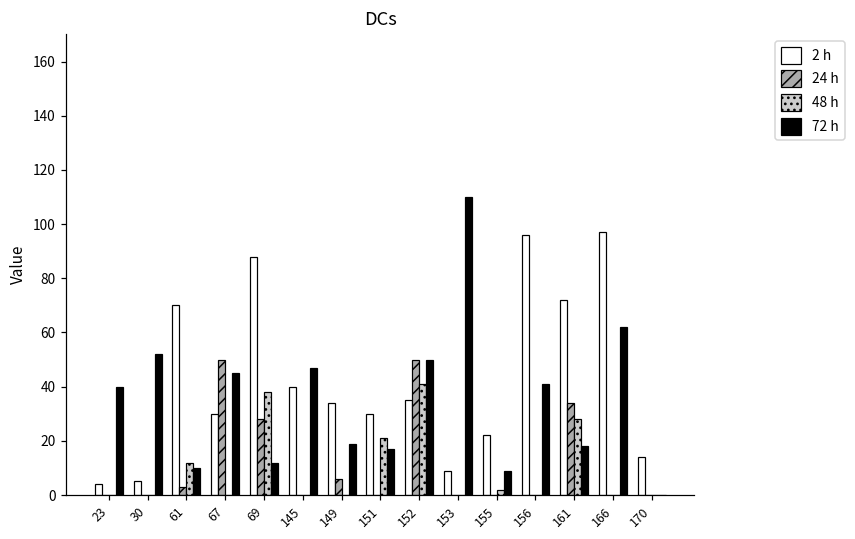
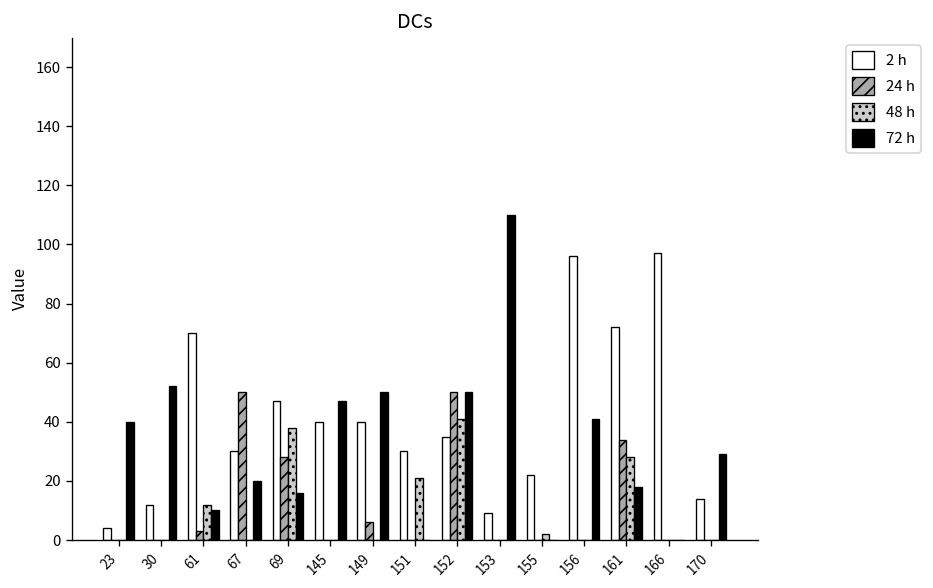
2 h, 30: 5 -> 12
72 h, 67: 45 -> 20
2 h, 69: 88 -> 47
72 h, 69: 12 -> 16
2 h, 149: 34 -> 40
72 h, 149: 19 -> 50
72 h, 151: 17 -> 0
72 h, 155: 9 -> 0
72 h, 166: 62 -> 0
72 h, 170: 0 -> 29
